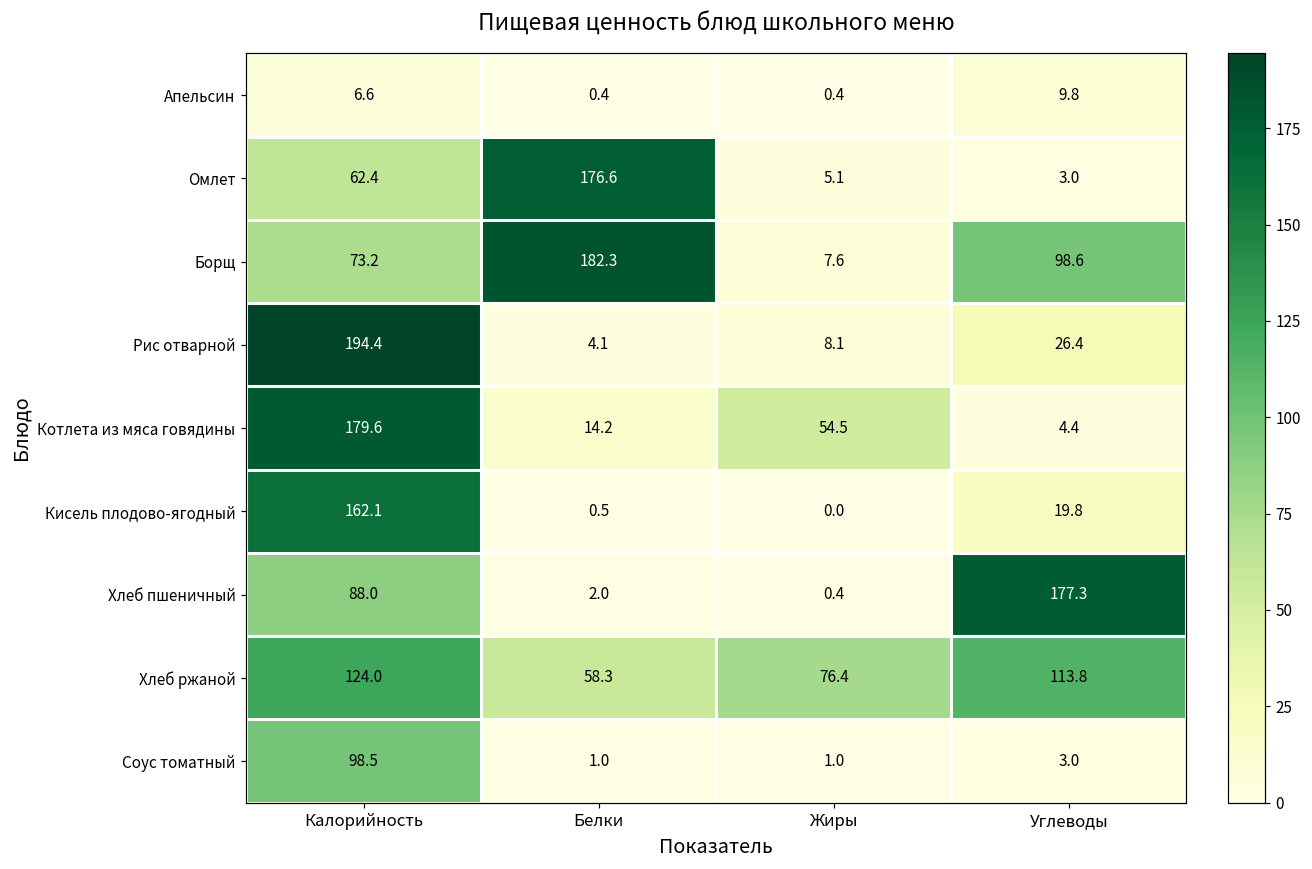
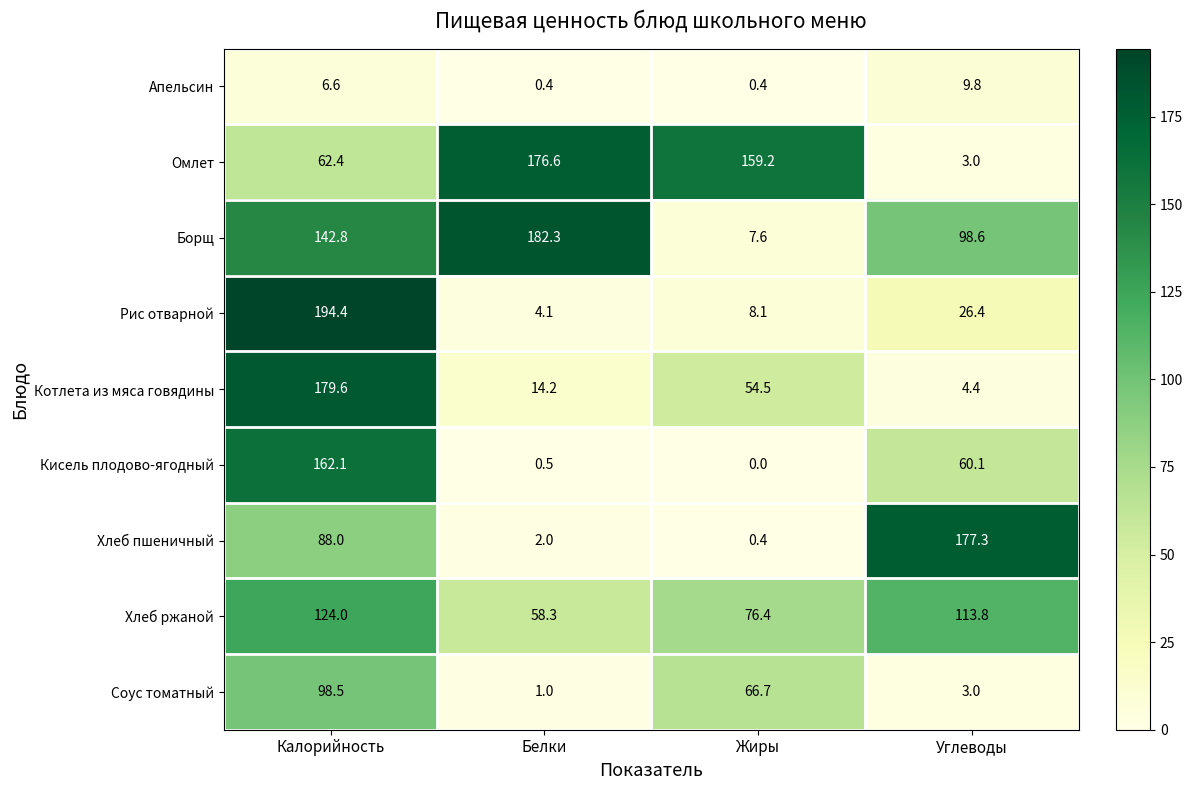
Омлет, Жиры: 5.1 -> 159.2
Борщ, Калорийность: 73.2 -> 142.8
Кисель плодово-ягодный, Углеводы: 19.8 -> 60.1
Соус томатный, Жиры: 1.0 -> 66.7
